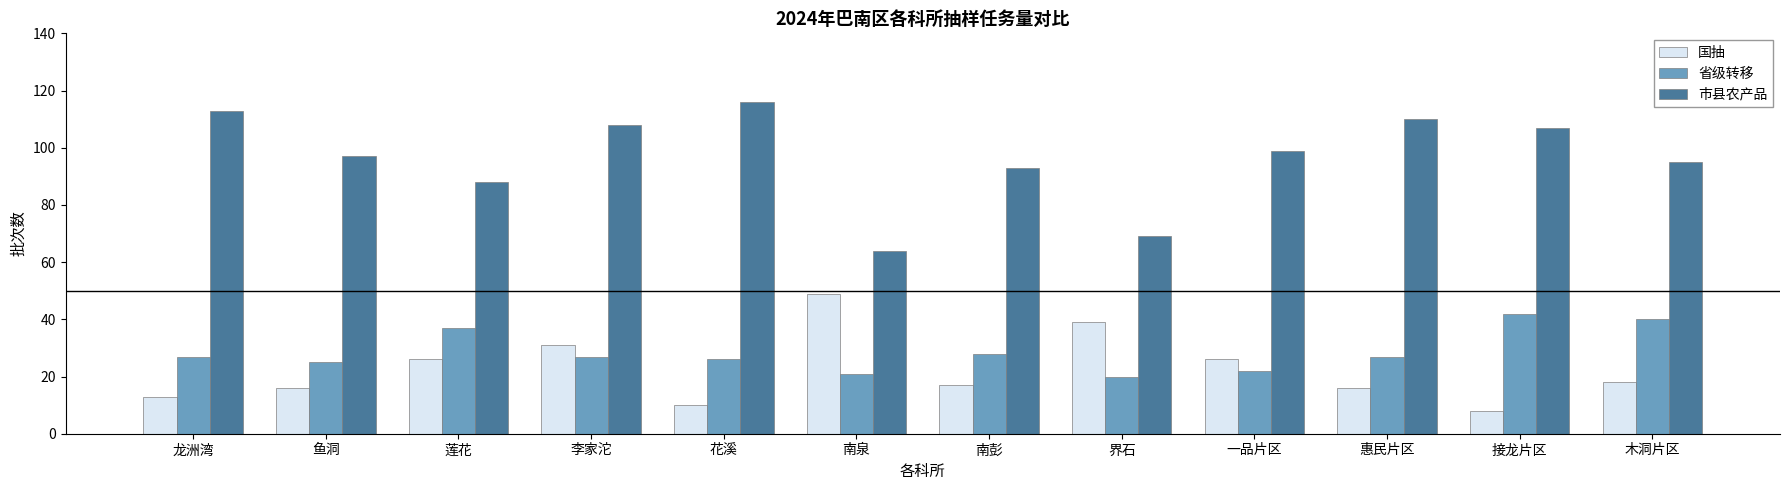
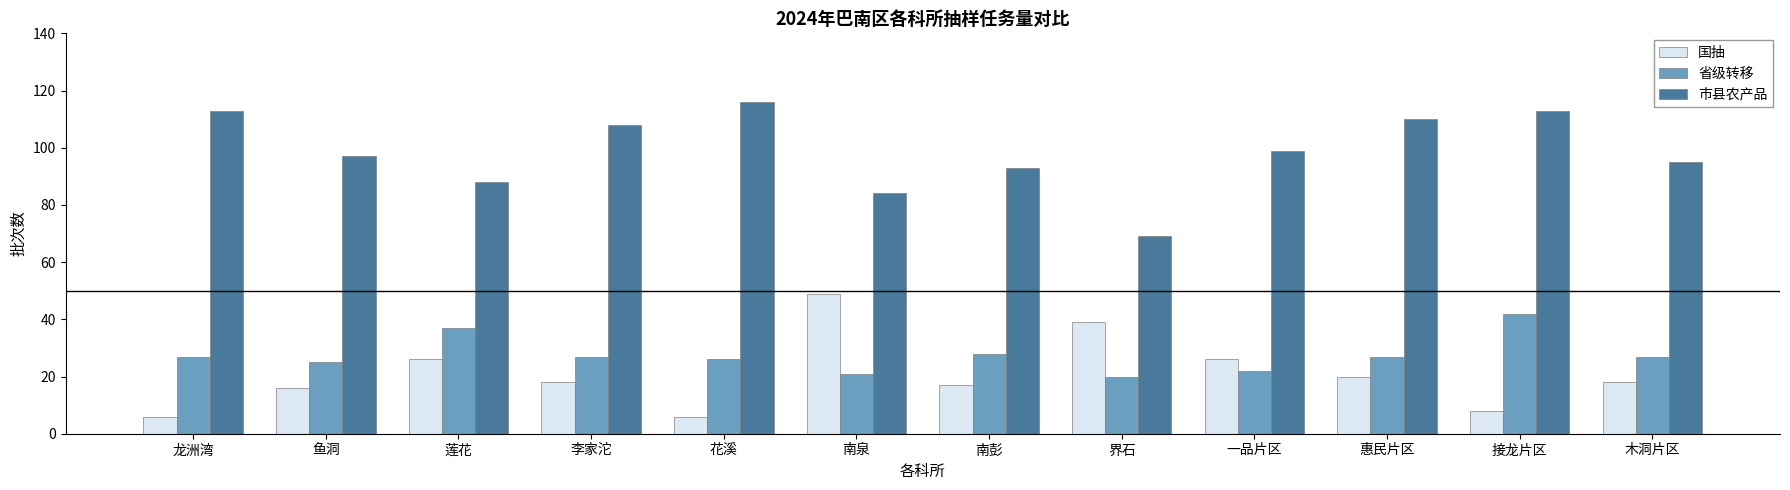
国抽, 龙洲湾: 13 -> 6
国抽, 李家沱: 31 -> 18
国抽, 花溪: 10 -> 6
市县农产品, 南泉: 64 -> 84
国抽, 惠民片区: 16 -> 20
市县农产品, 接龙片区: 107 -> 113
省级转移, 木洞片区: 40 -> 27
